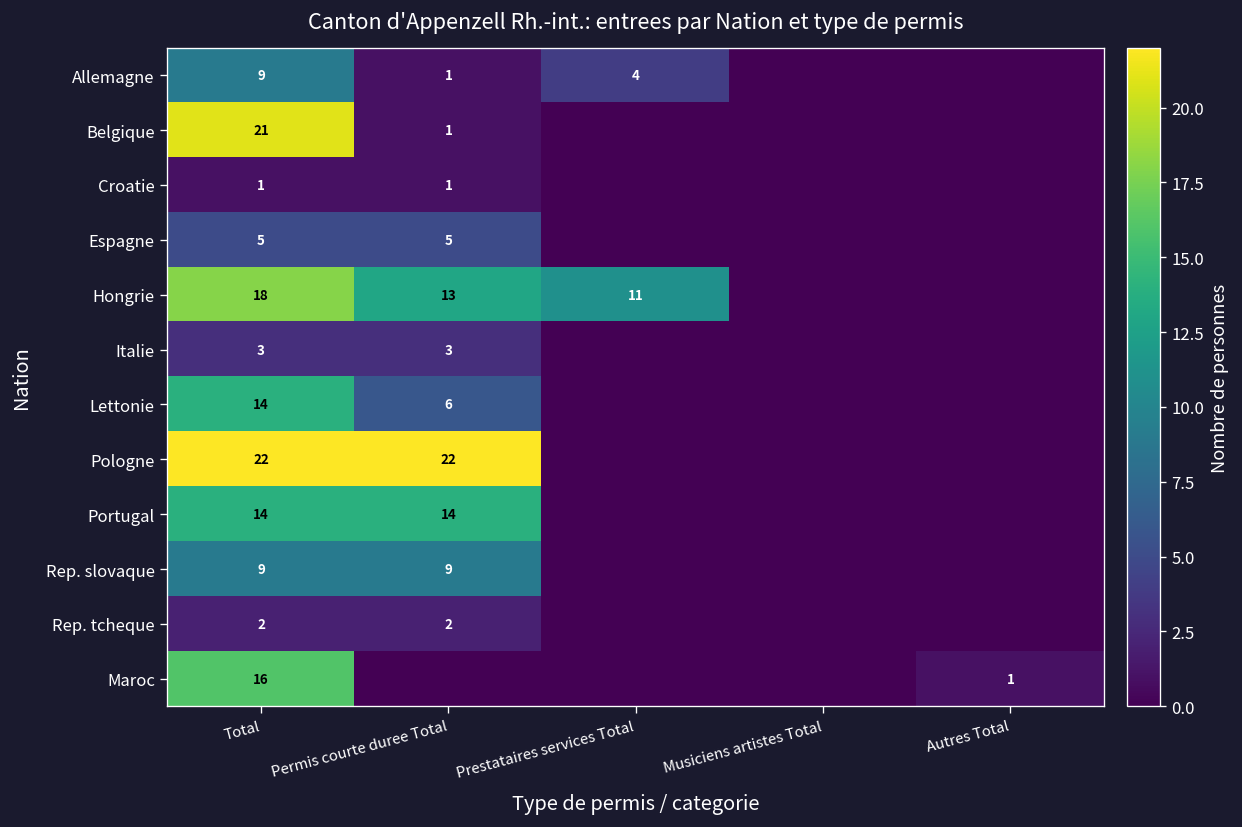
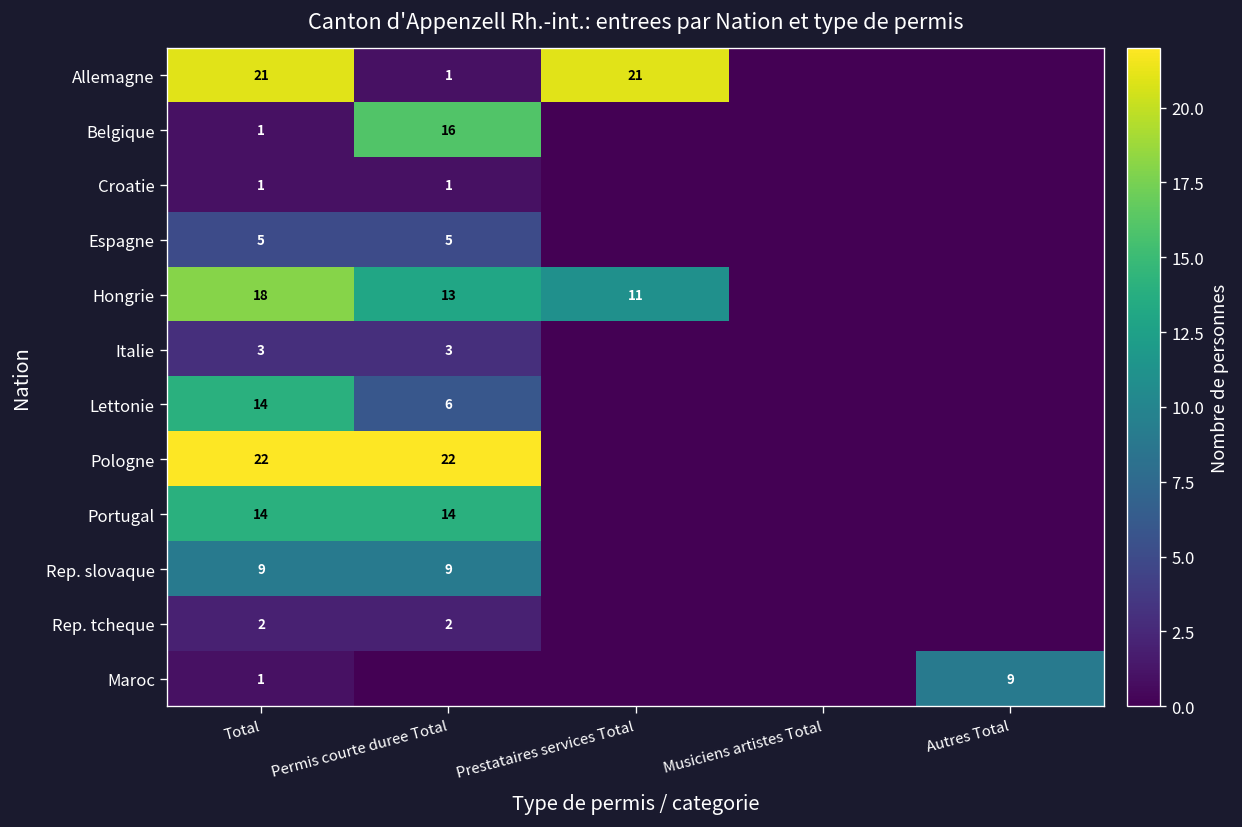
Allemagne, Total: 9 -> 21
Allemagne, Prestataires services Total: 4 -> 21
Belgique, Total: 21 -> 1
Belgique, Permis courte duree Total: 1 -> 16
Maroc, Total: 16 -> 1
Maroc, Autres Total: 1 -> 9
